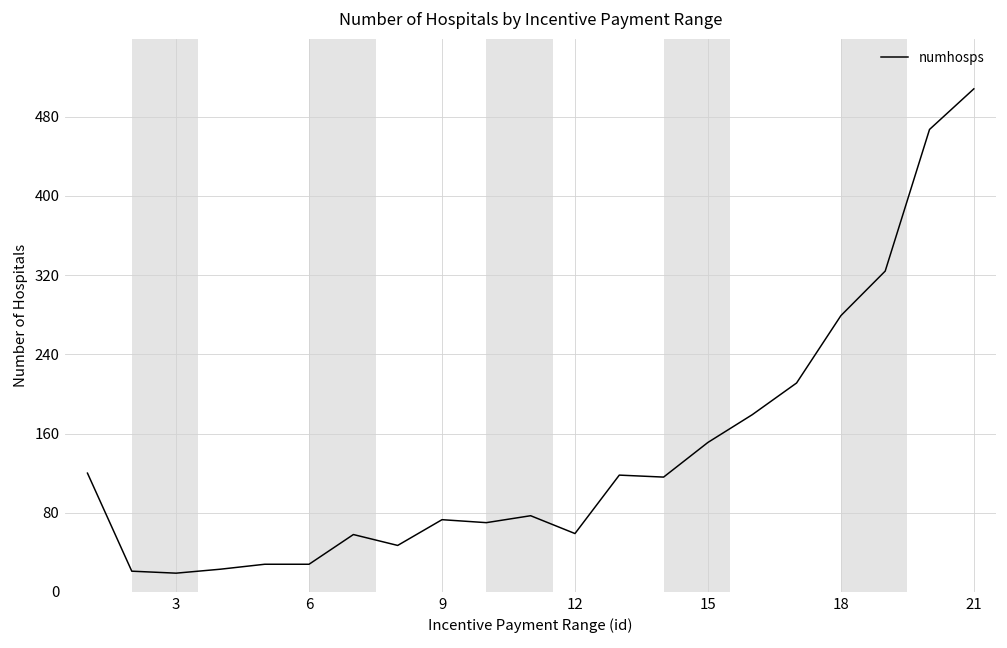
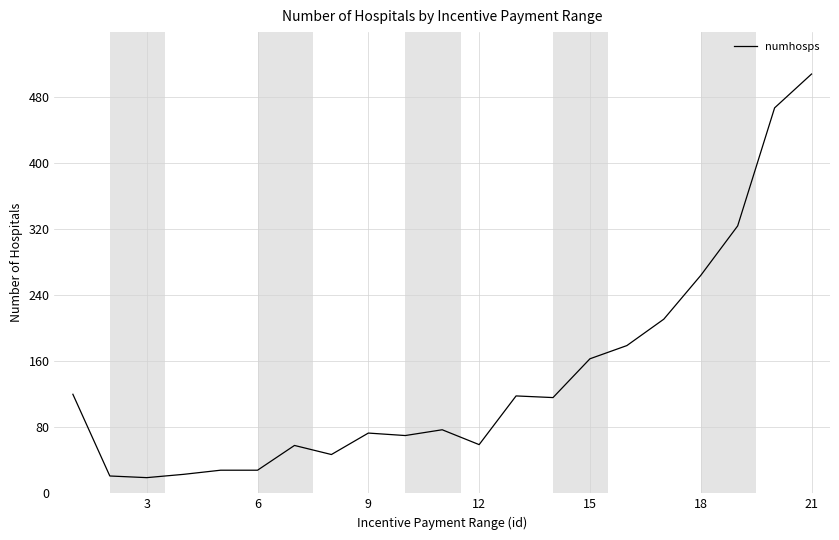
15: 150 -> 160
18: 280 -> 260
